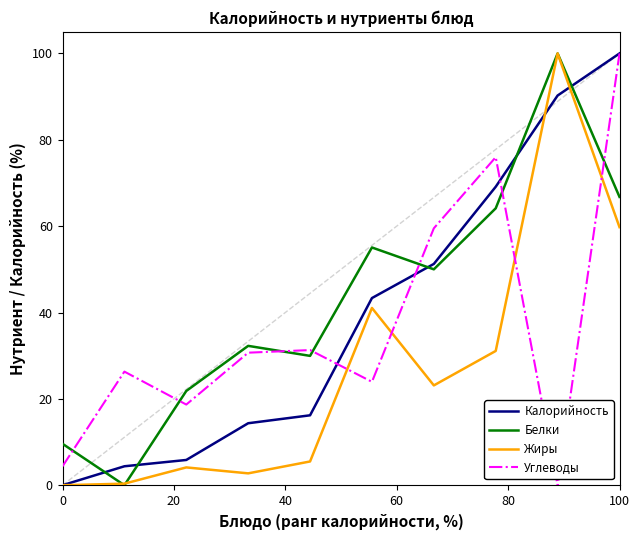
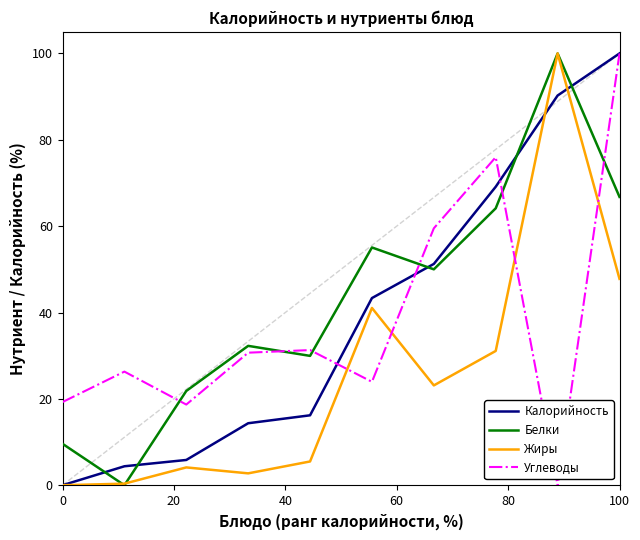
Углеводы, 0: 4 -> 19
Жиры, 100: 60 -> 48
